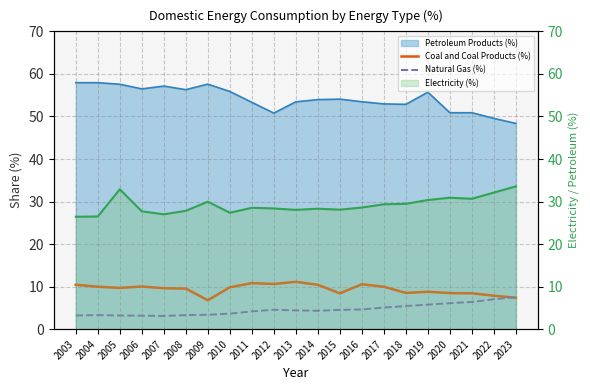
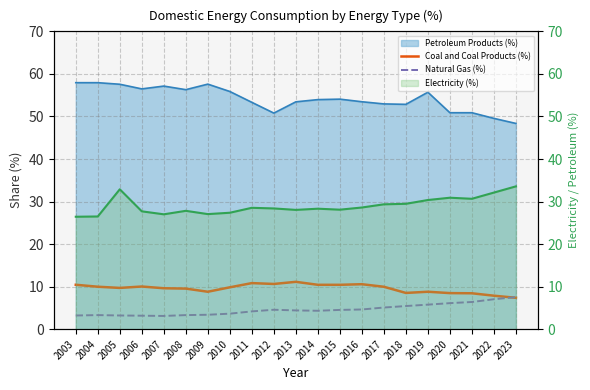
Coal and Coal Products (%), 2009: 7 -> 9
Coal and Coal Products (%), 2015: 8 -> 10
Electricity (%), 2009: 30 -> 27
